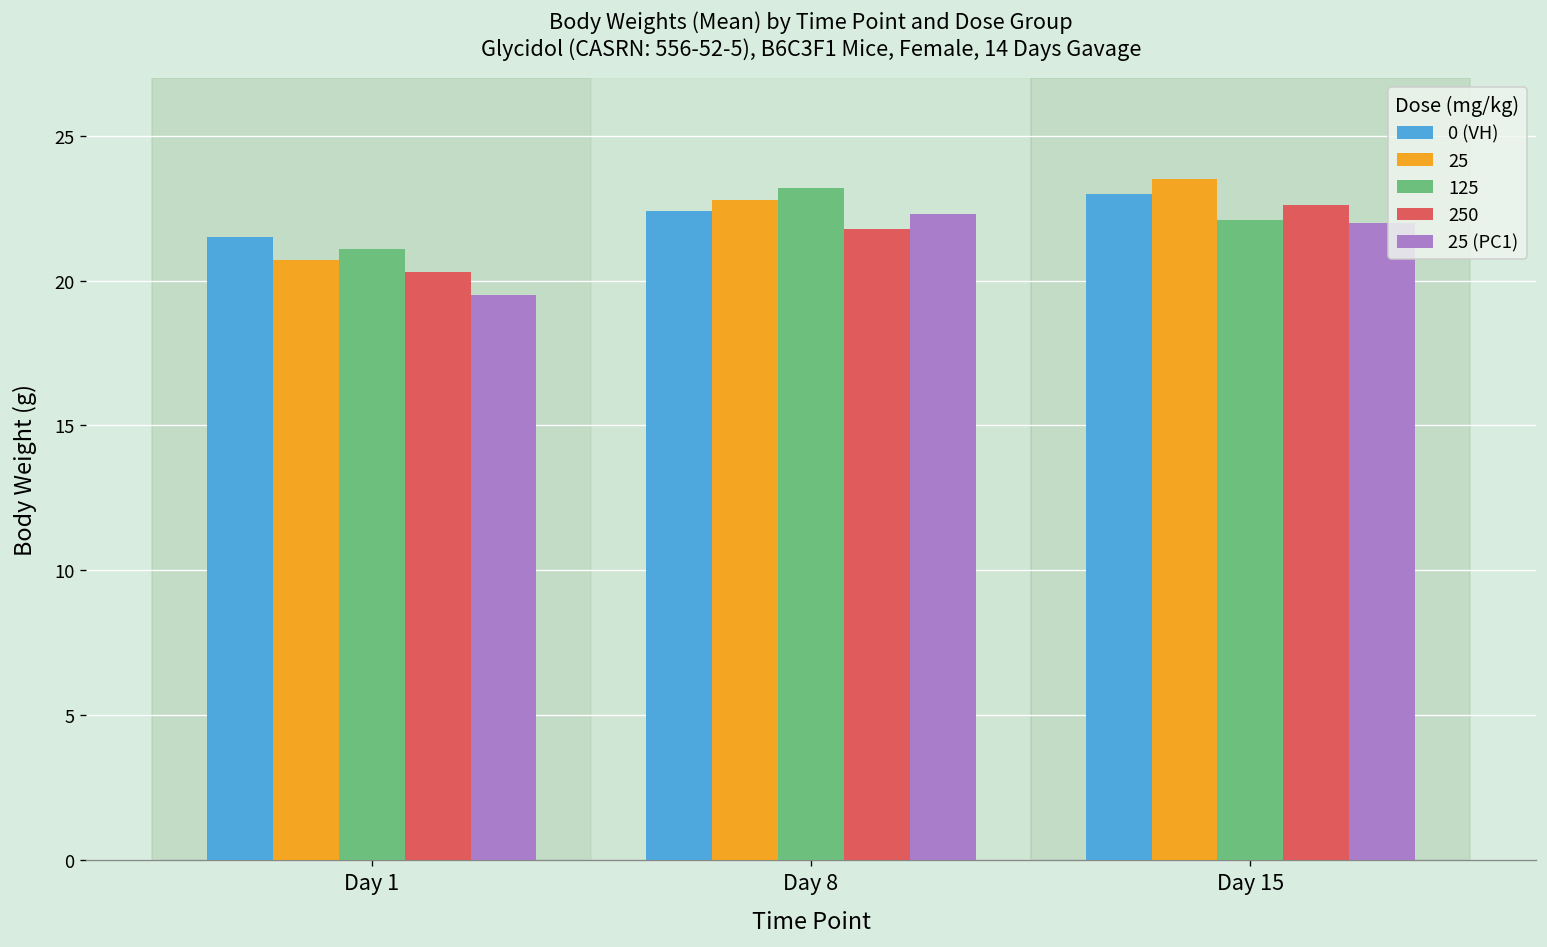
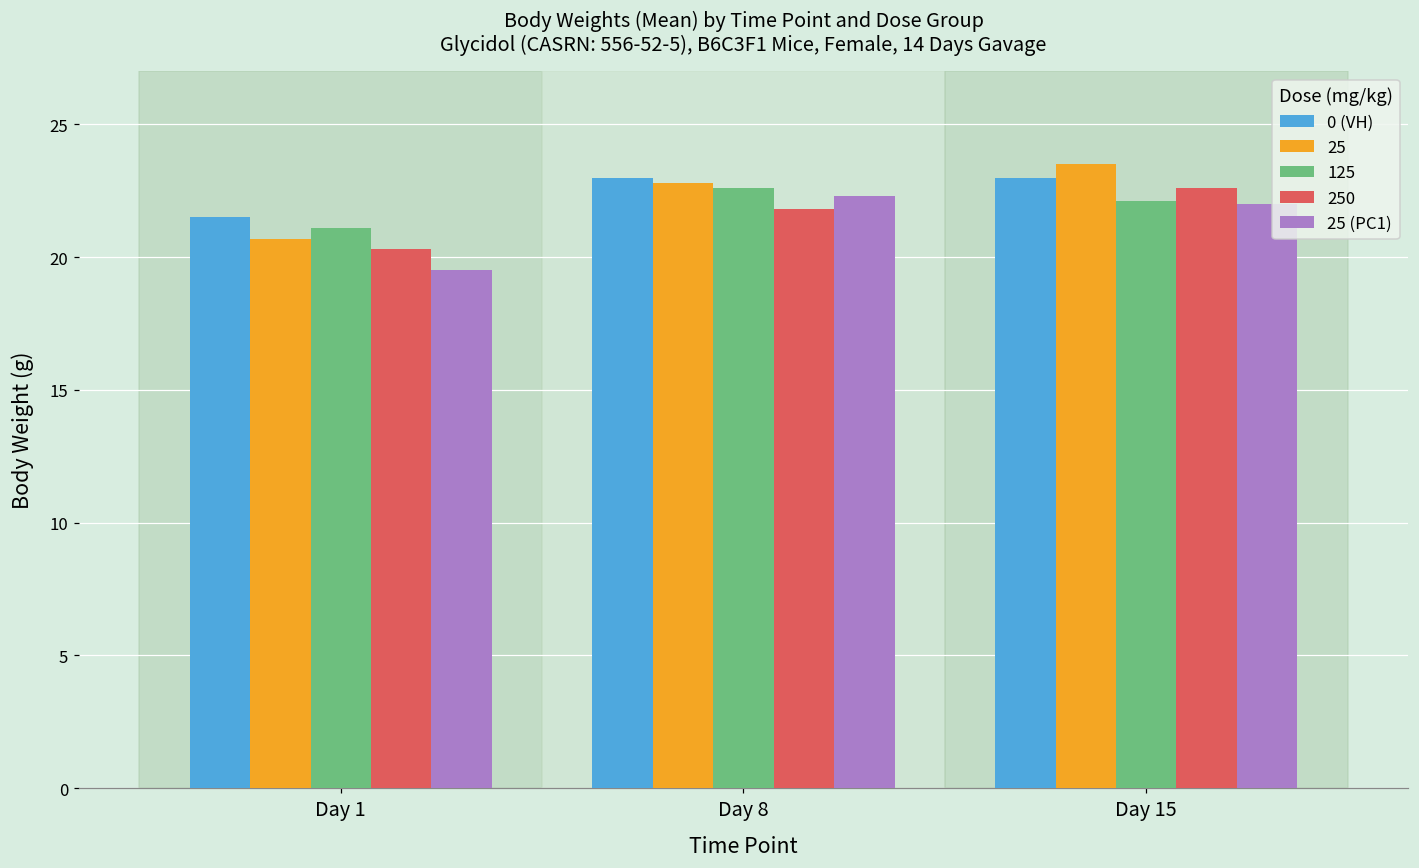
0 (VH), Day 8: 22.4 -> 23.0
125, Day 8: 23.2 -> 22.6
